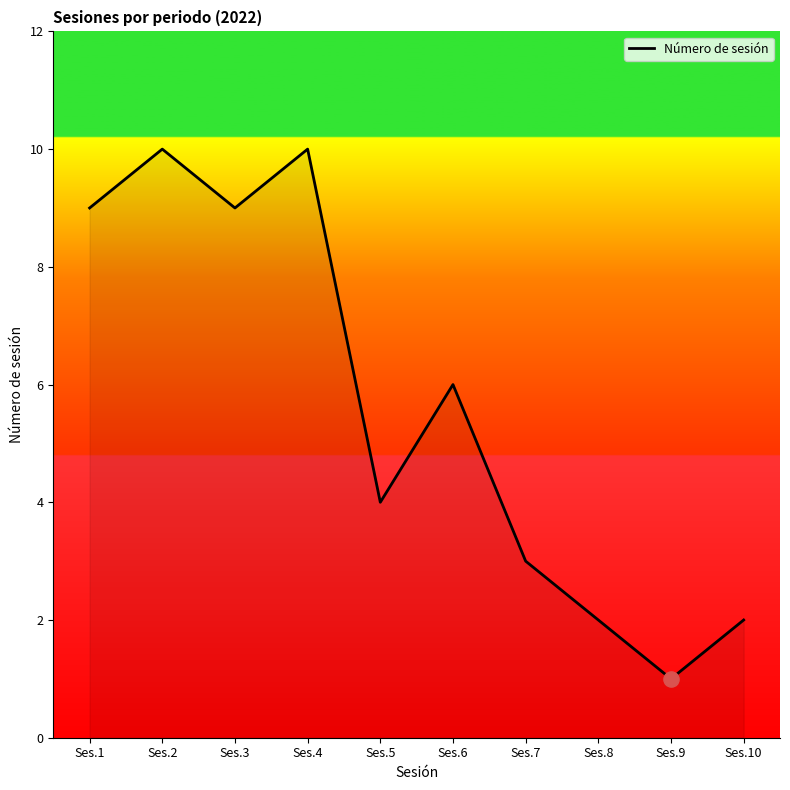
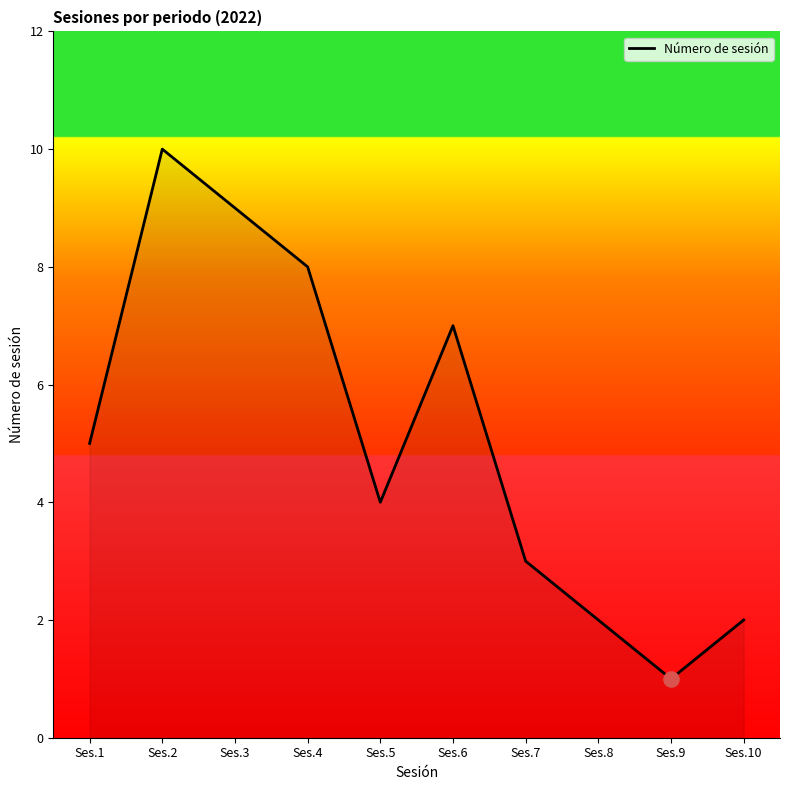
Número de sesión, Ses.1: 9 -> 5
Número de sesión, Ses.4: 10 -> 8
Número de sesión, Ses.6: 6 -> 7
